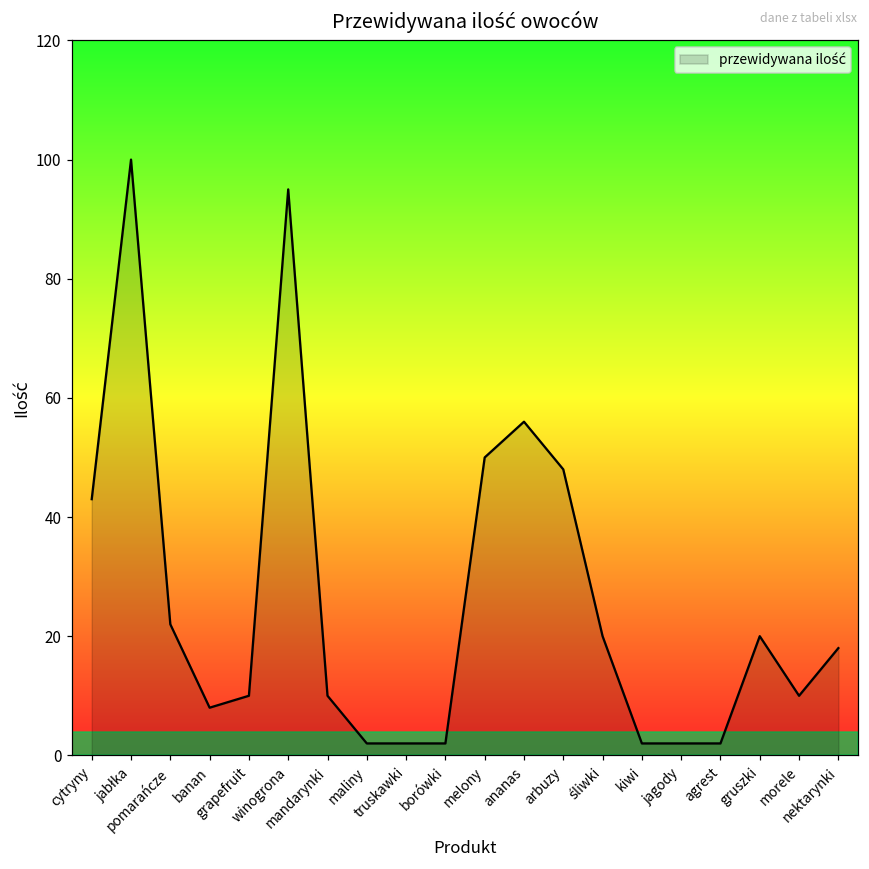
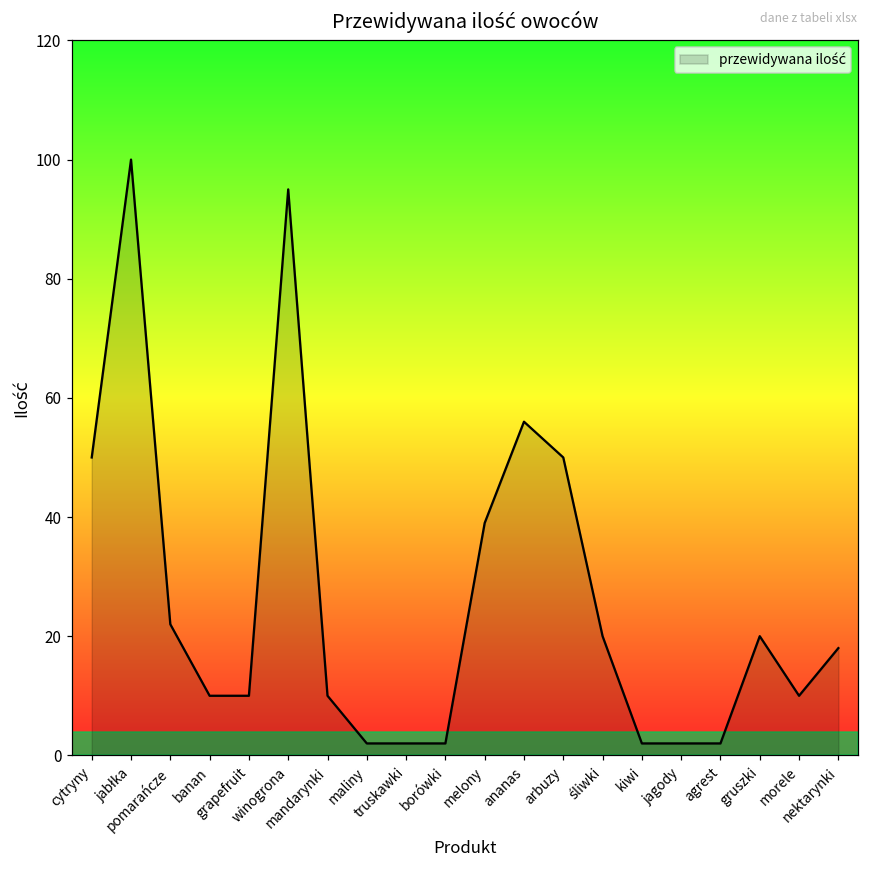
cytryny: 43 -> 50
banan: 8 -> 10
melony: 50 -> 39
arbuzy: 48 -> 50
